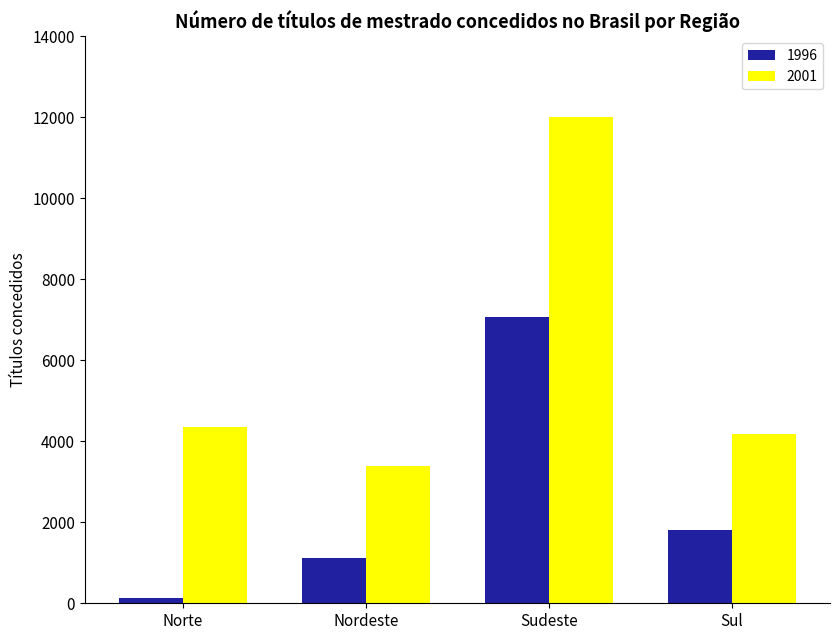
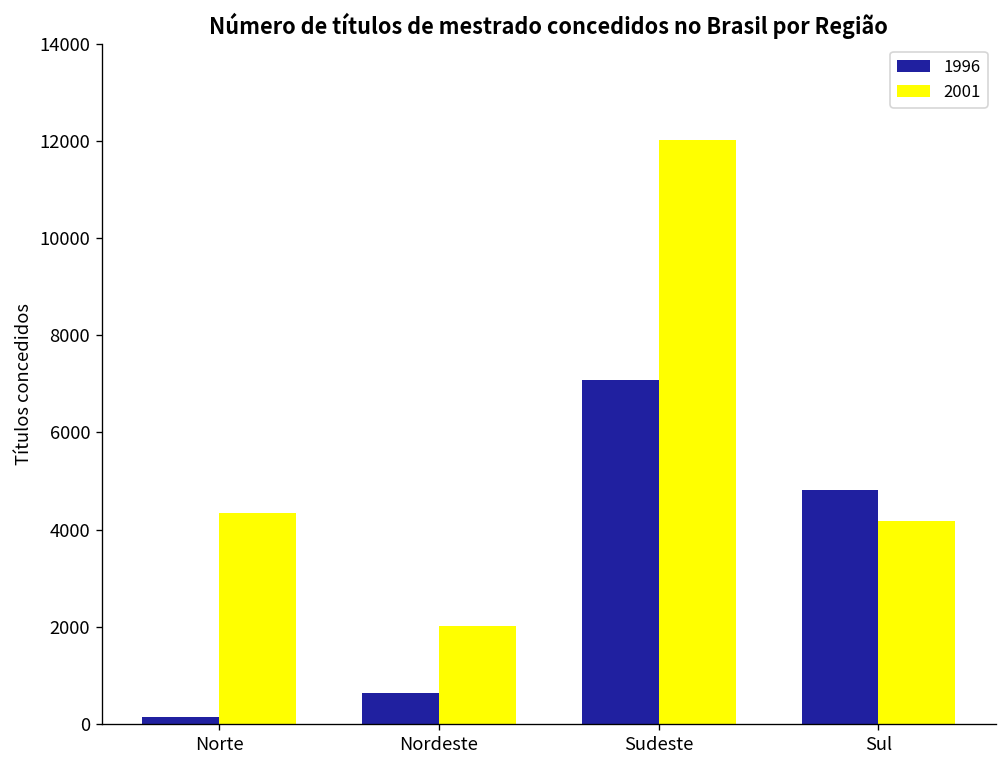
1996, Nordeste: 1100 -> 600
2001, Nordeste: 3400 -> 2000
1996, Sul: 1800 -> 4800
